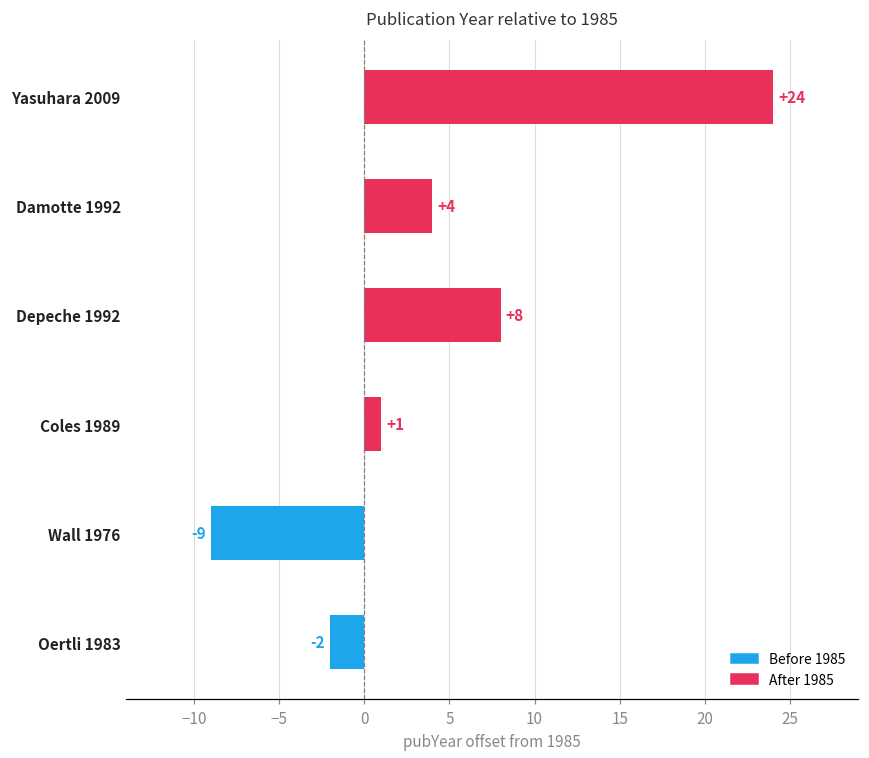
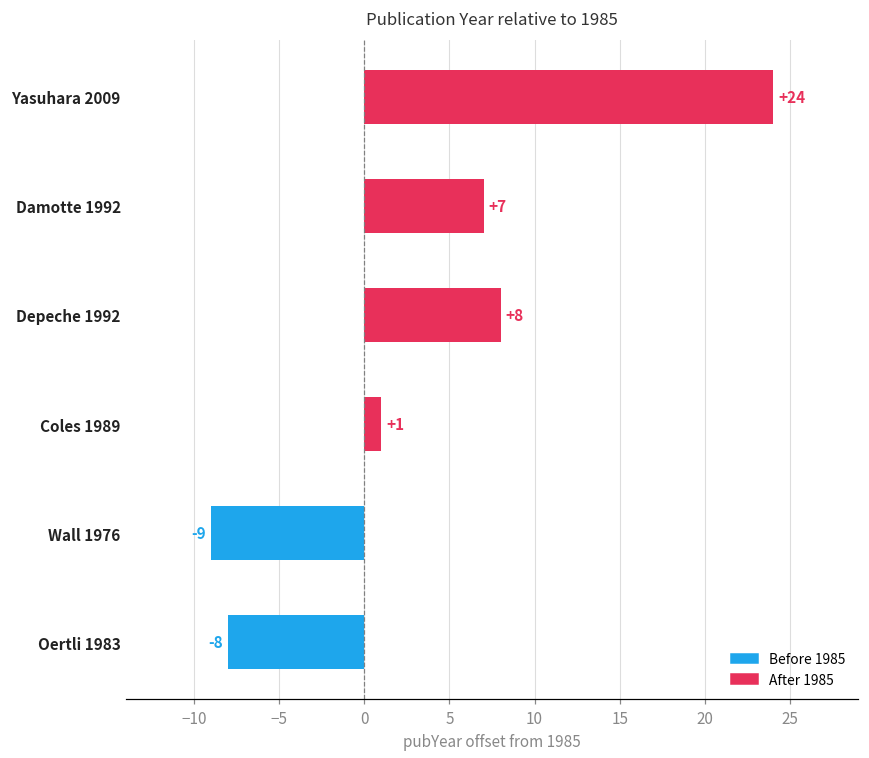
Damotte 1992: +4 -> +7
Oertli 1983: -2 -> -8
